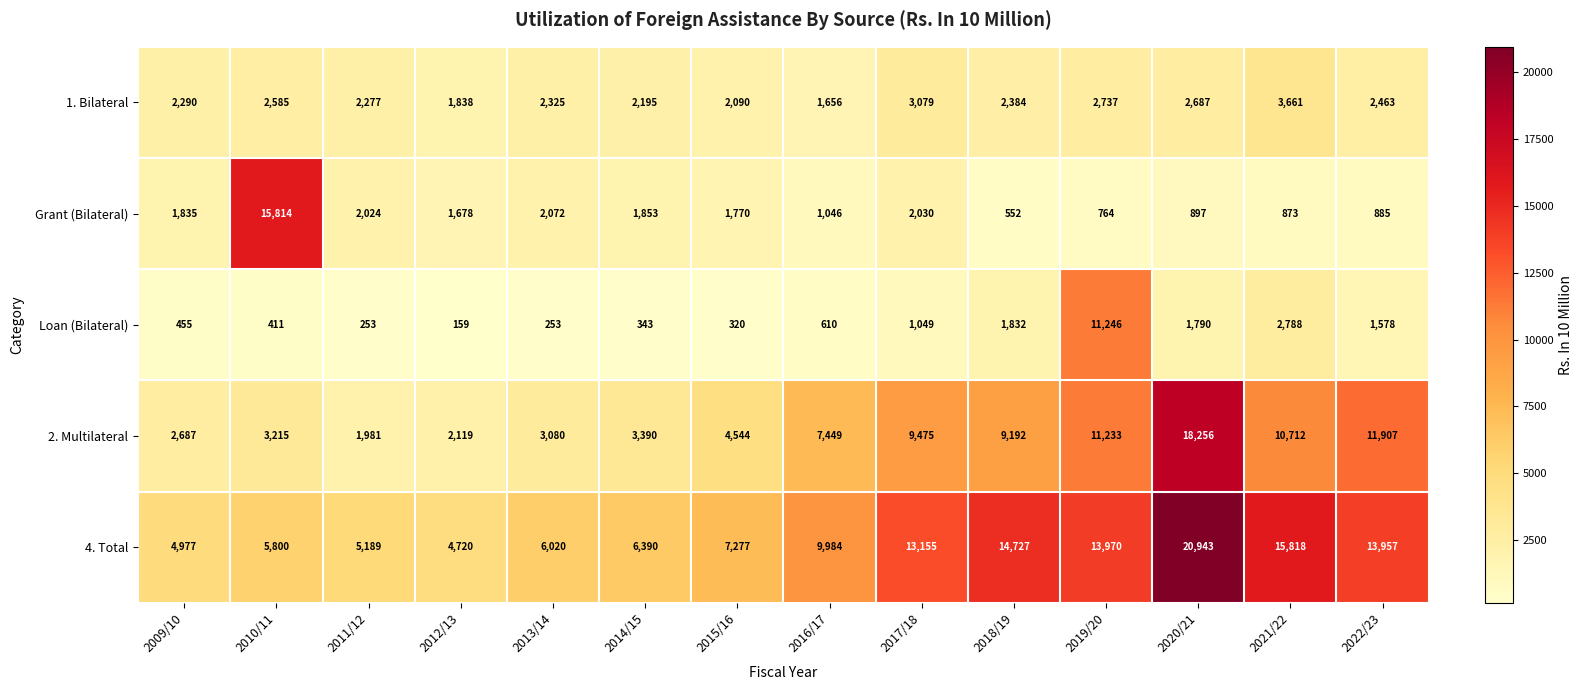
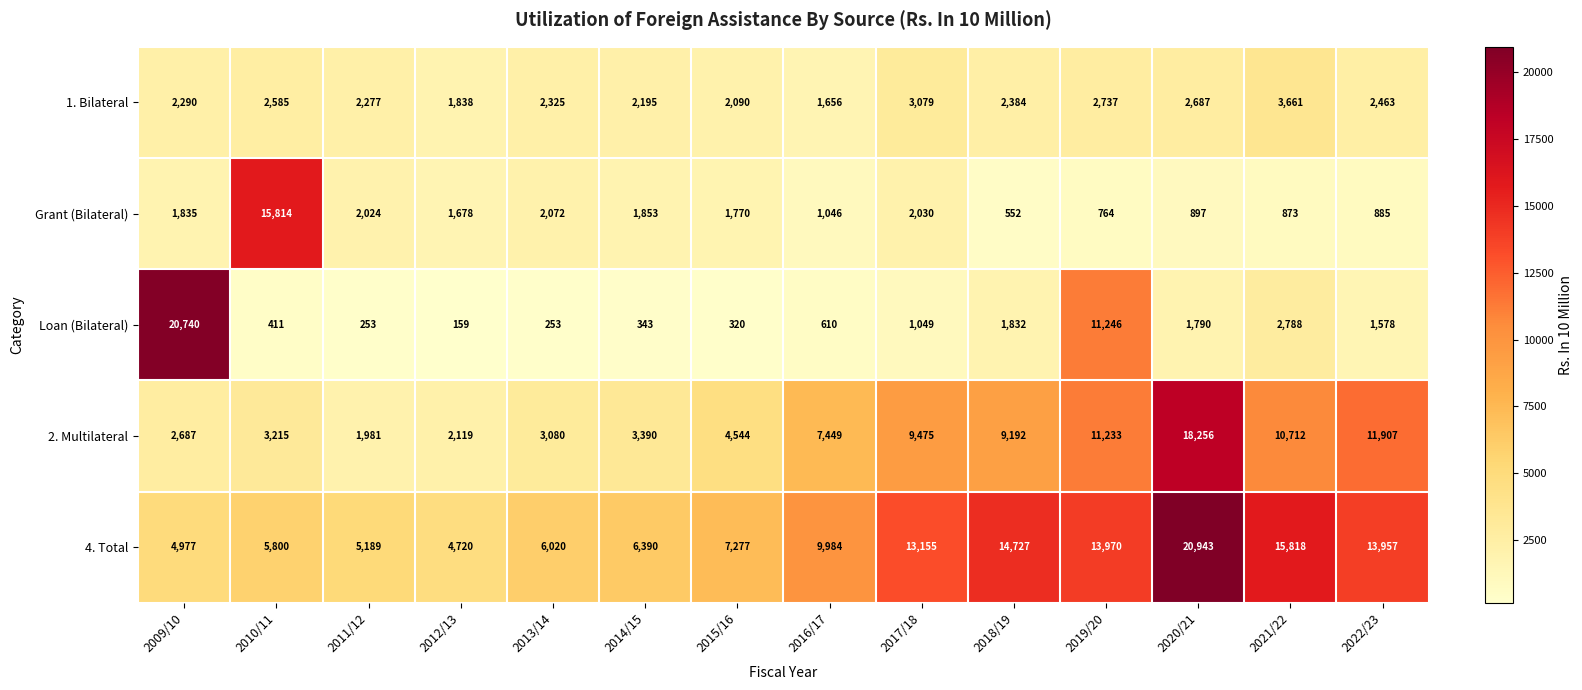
Loan (Bilateral), 2009/10: 455 -> 20,740
